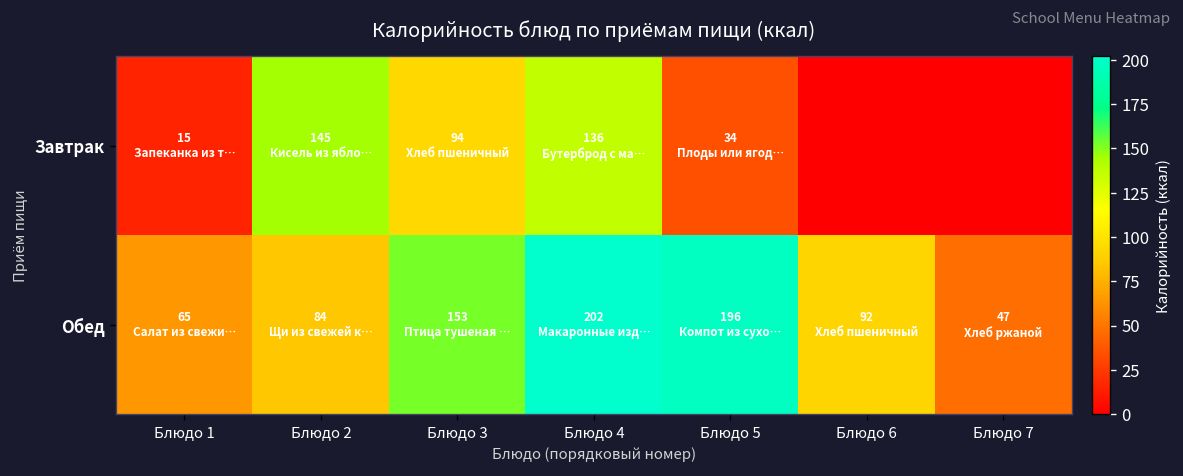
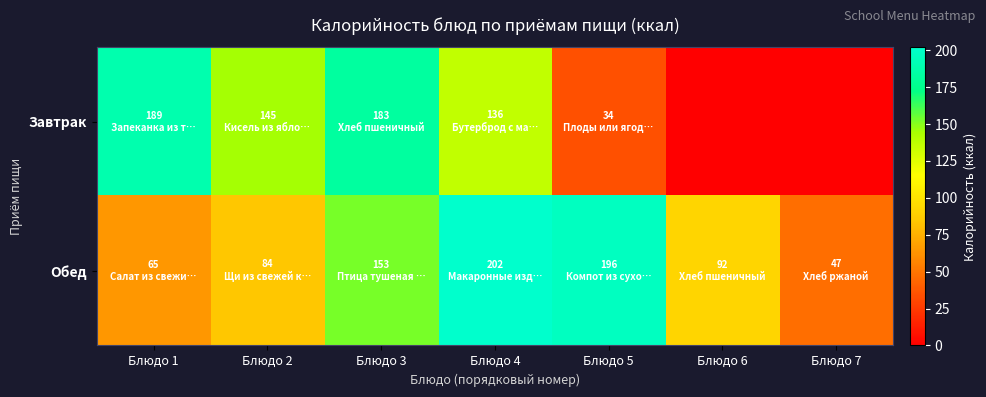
Завтрак, Блюдо 1: 15 -> 189
Завтрак, Блюдо 3: 94 -> 183
